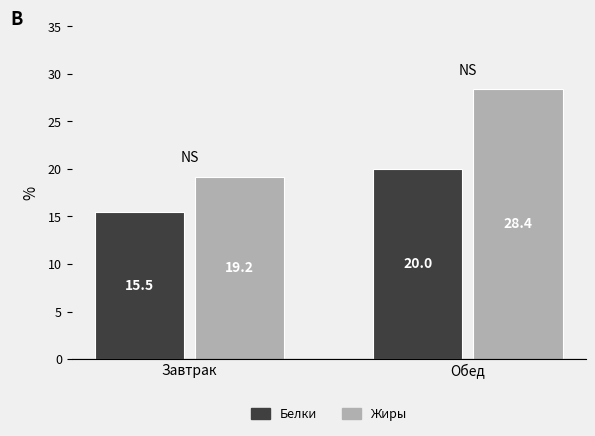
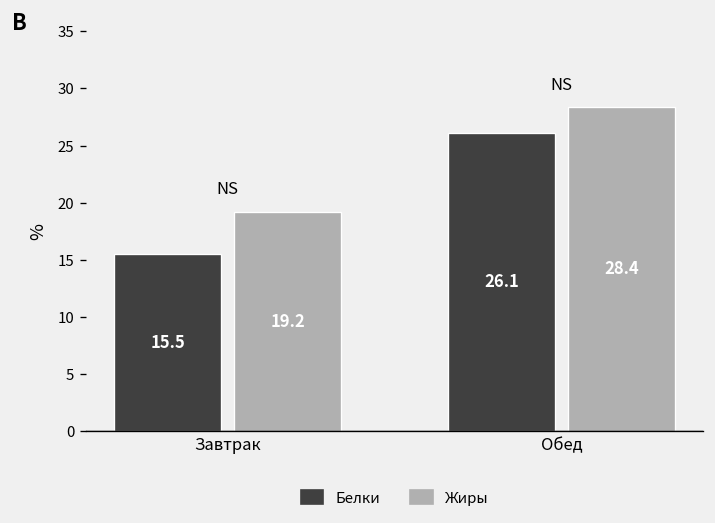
Белки, Обед: 20.0 -> 26.1
